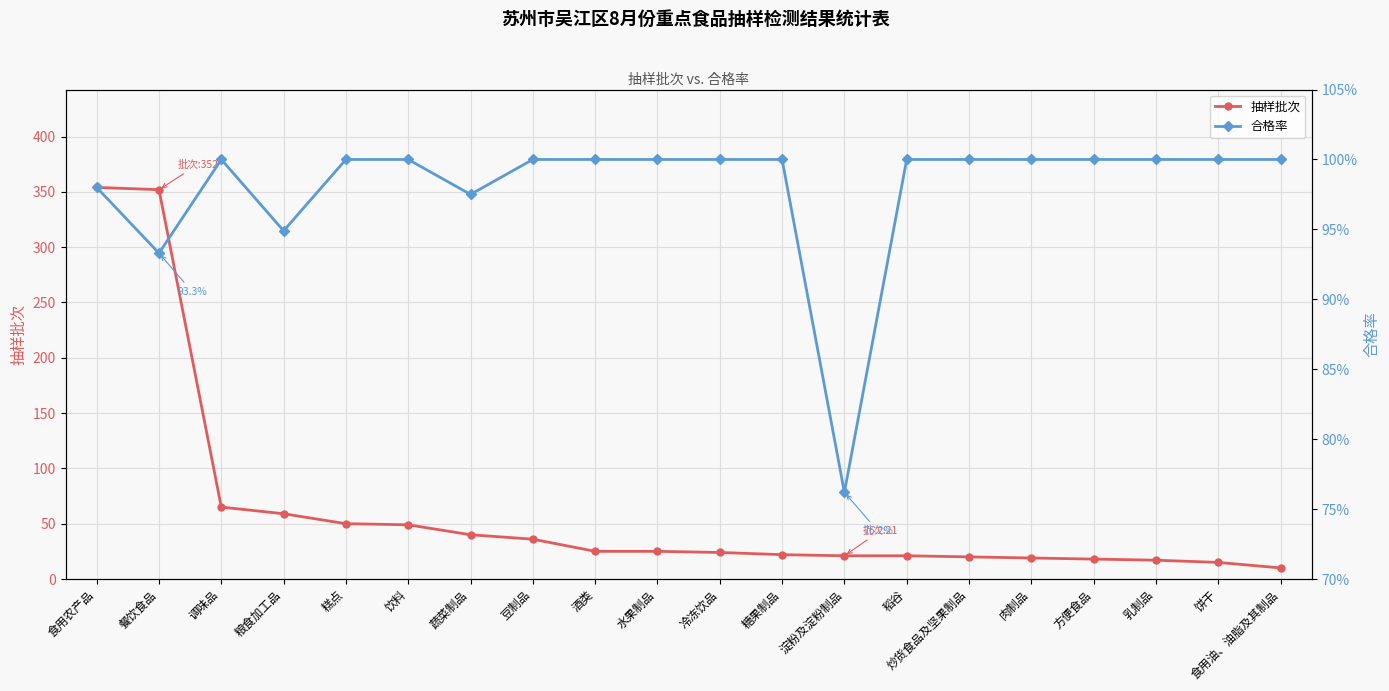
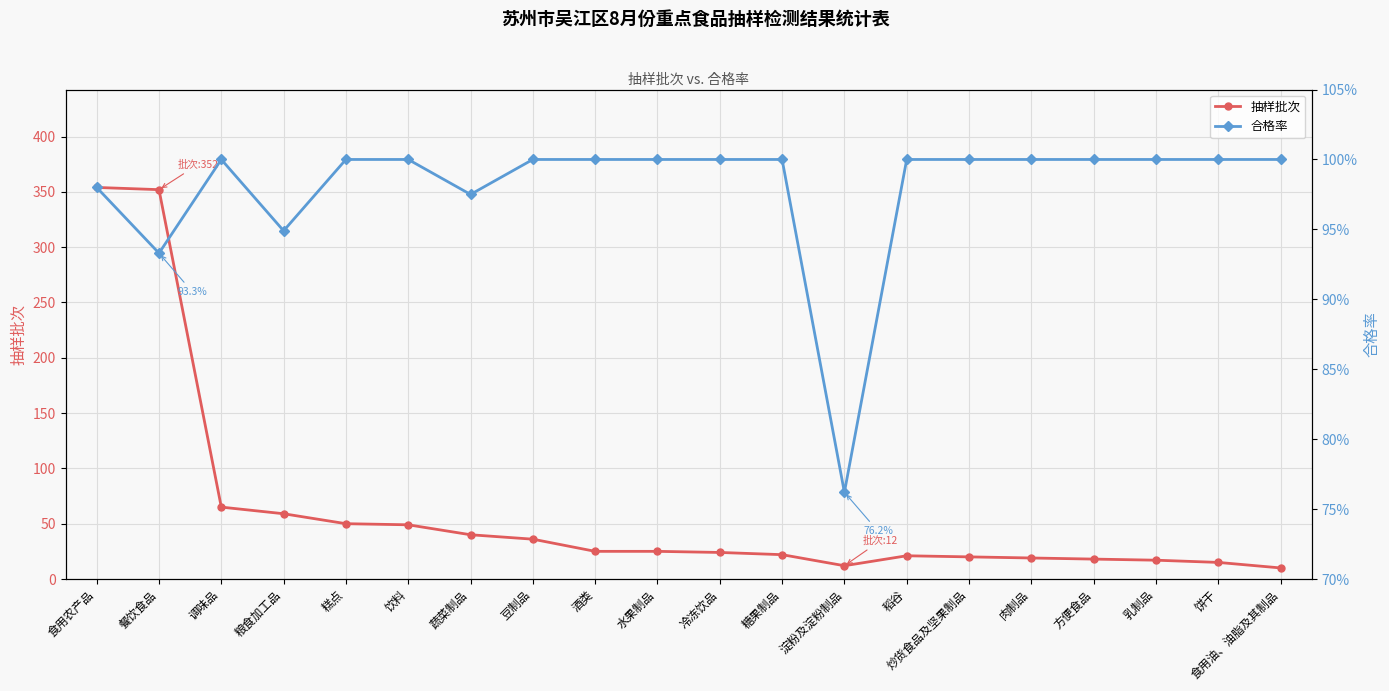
抽样批次, 淀粉及淀粉制品: 21 -> 12
